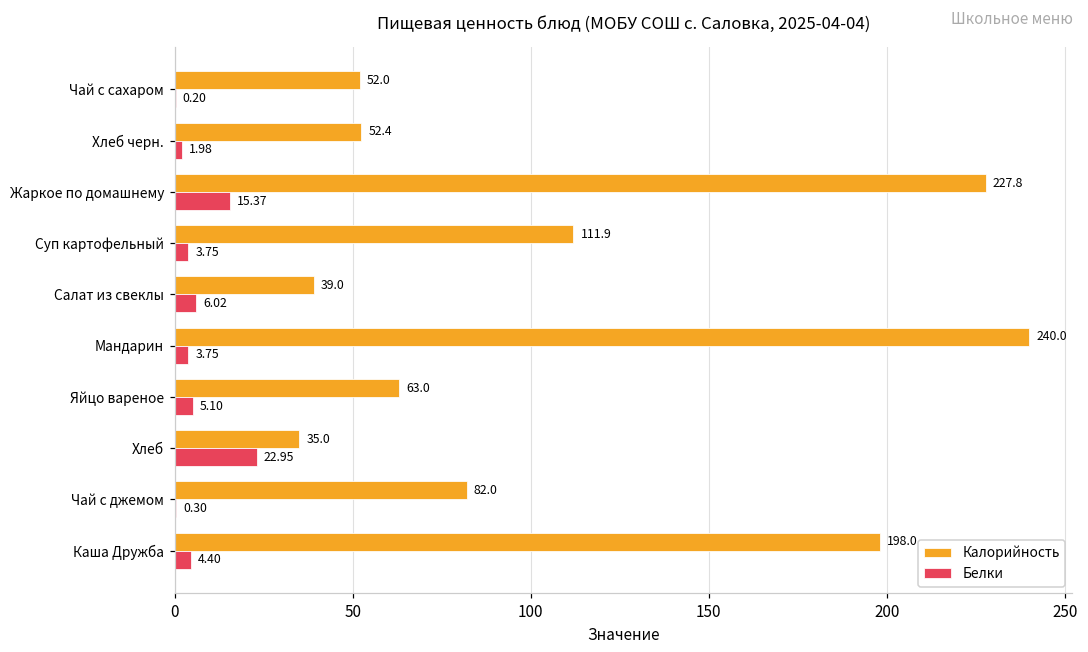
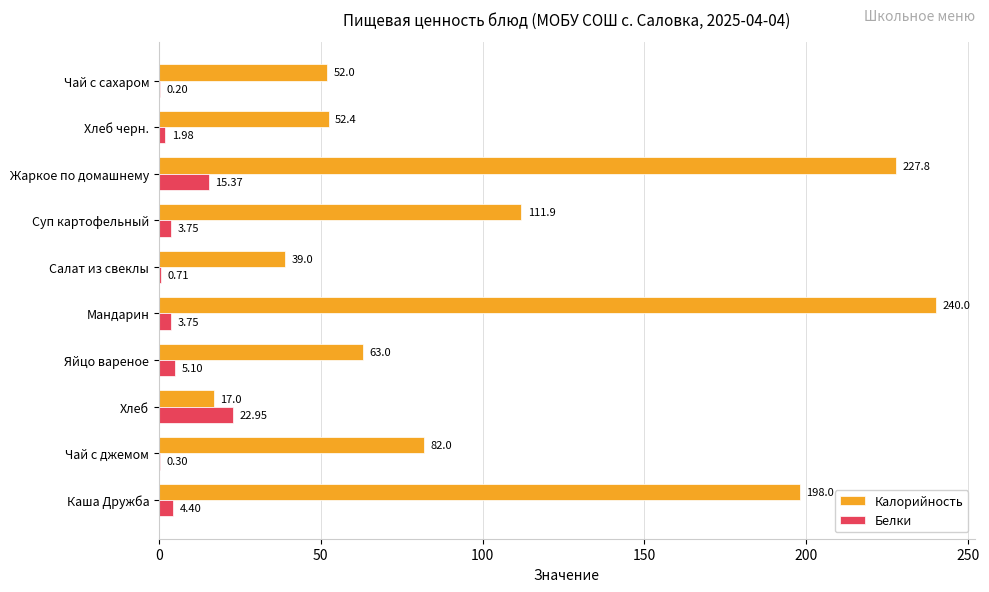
Белки, Салат из свеклы: 6.02 -> 0.71
Калорийность, Хлеб: 35.0 -> 17.0
